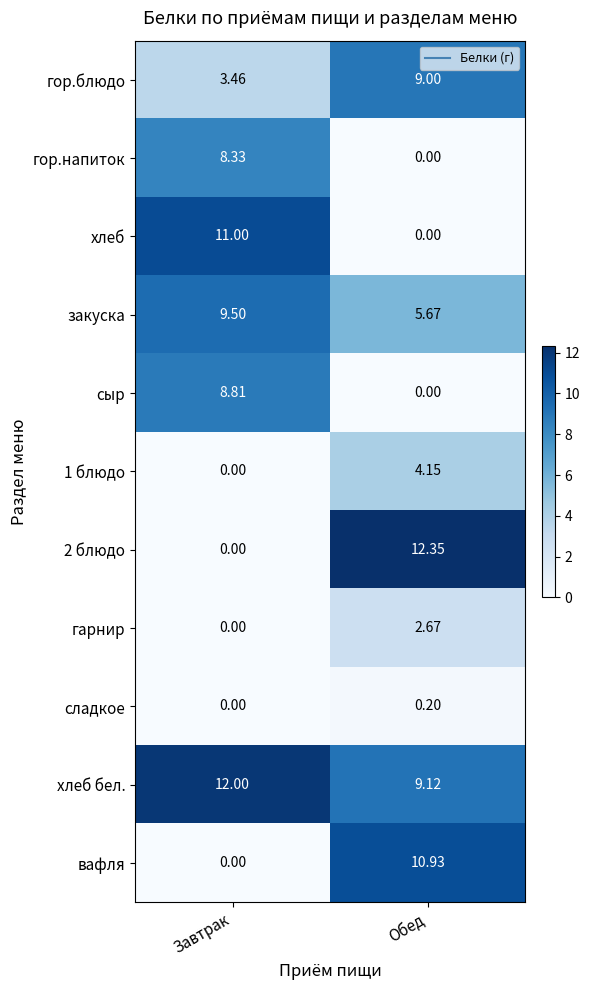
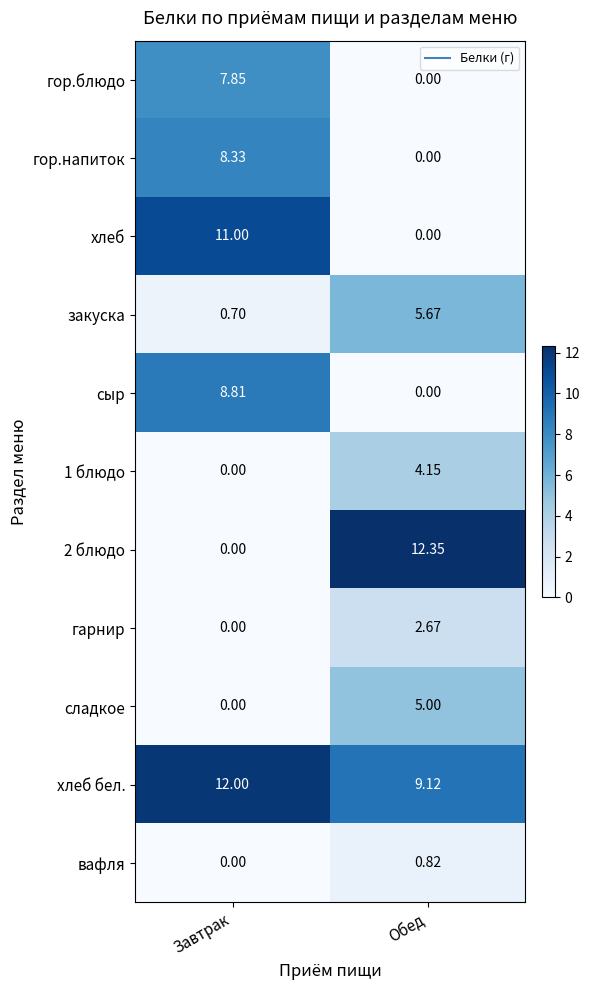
гор.блюдо, Завтрак: 3.46 -> 7.85
гор.блюдо, Обед: 9.00 -> 0.00
закуска, Завтрак: 9.50 -> 0.70
сладкое, Обед: 0.20 -> 5.00
вафля, Обед: 10.93 -> 0.82
